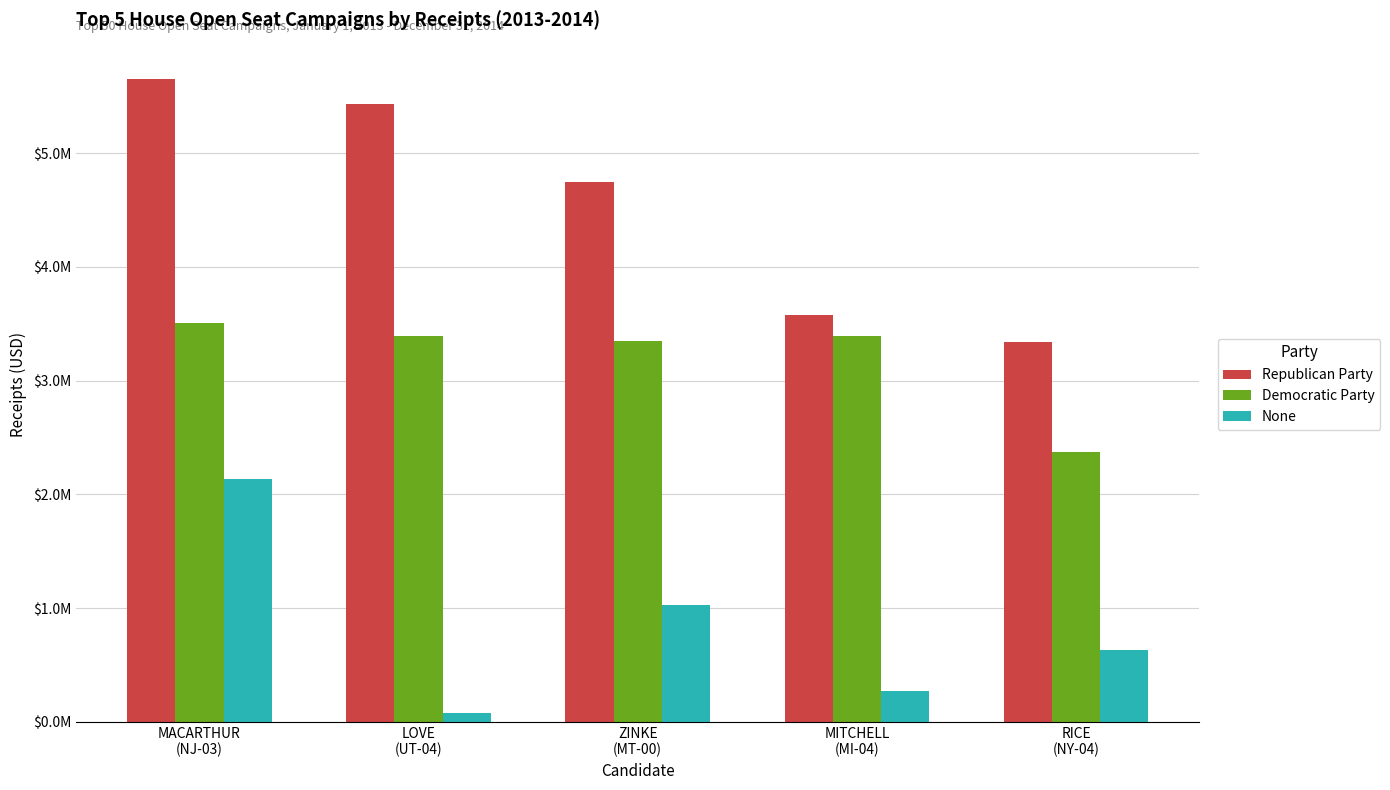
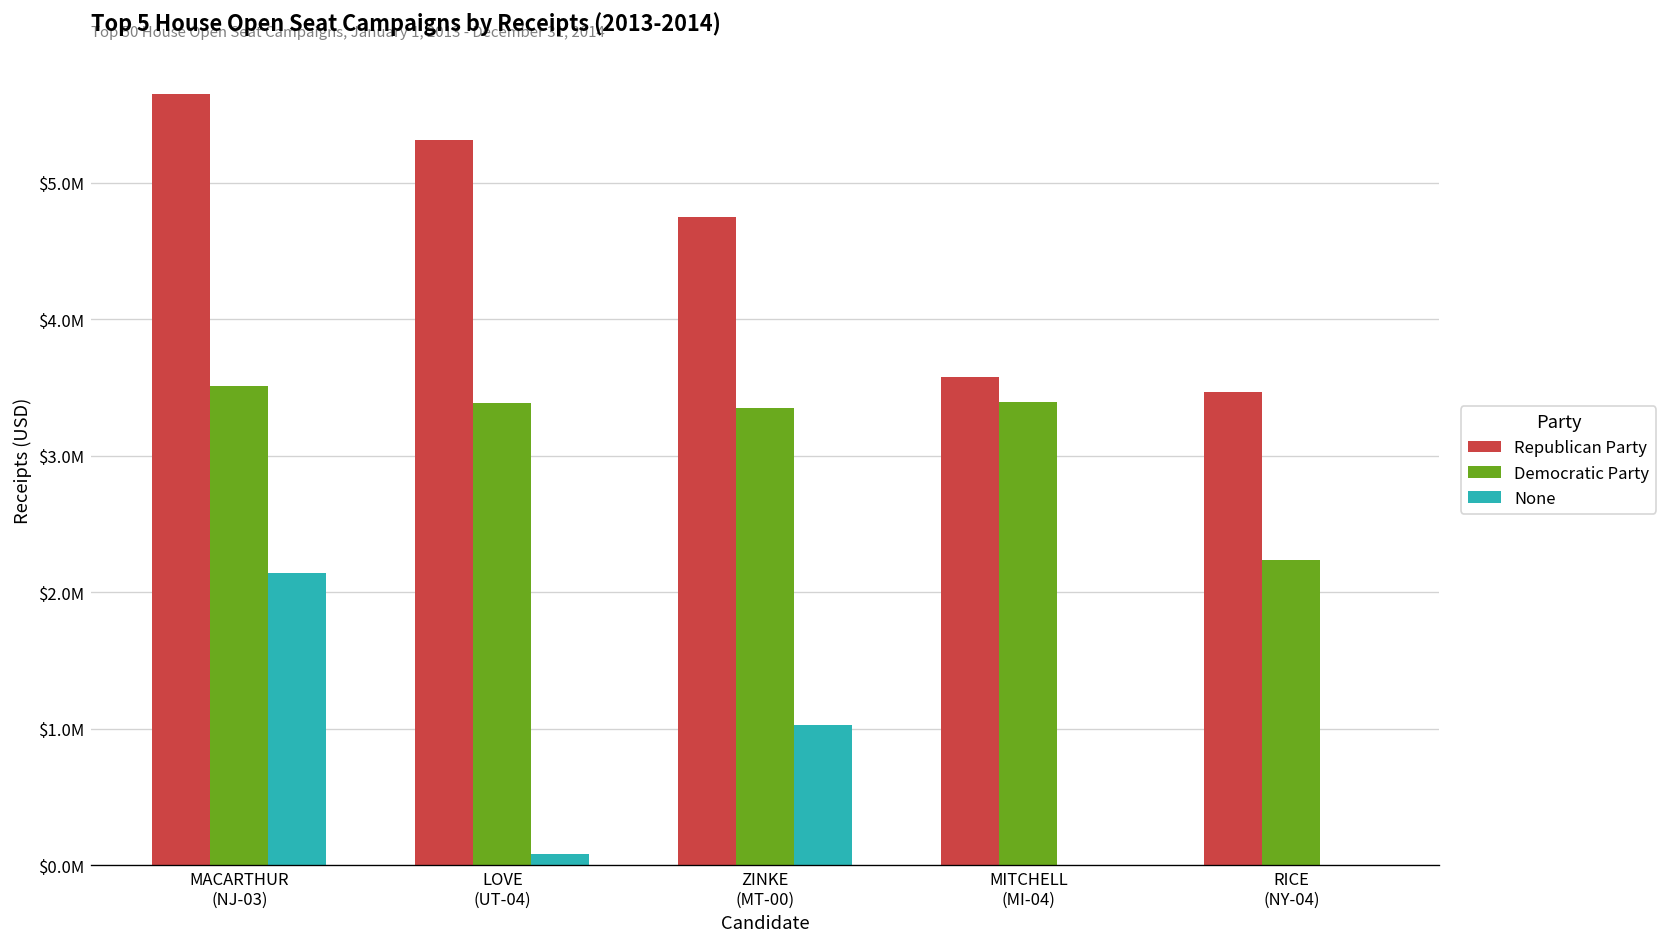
Republican Party, LOVE (UT-04): $5430000 -> $5320000
None, MITCHELL (MI-04): $270000 -> $0
Republican Party, RICE (NY-04): $3340000 -> $3460000
Democratic Party, RICE (NY-04): $2370000 -> $2240000
None, RICE (NY-04): $630000 -> $0
